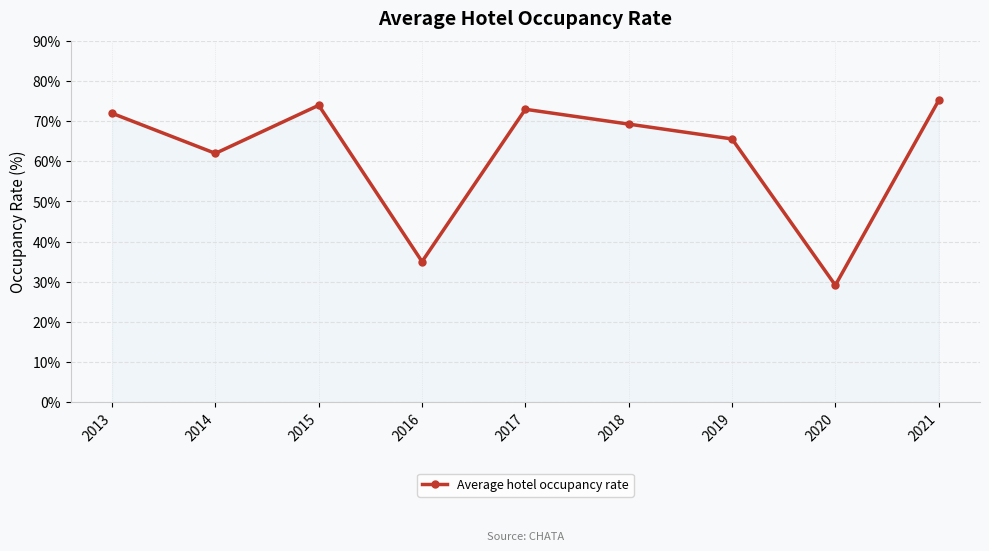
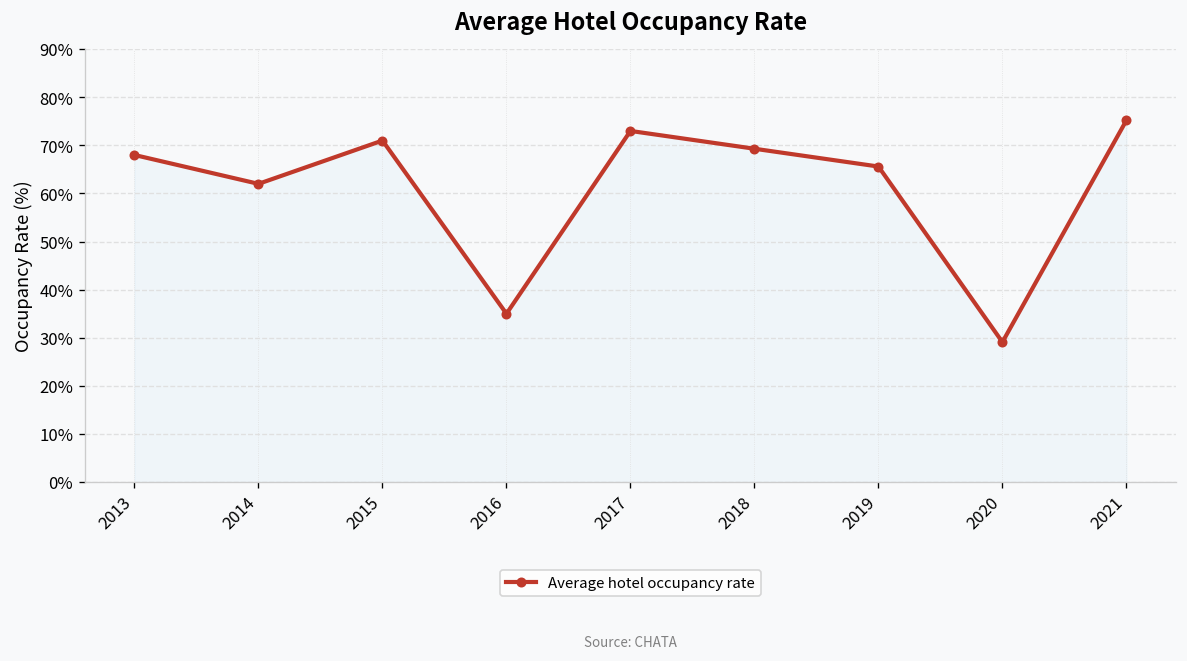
2013: 72% -> 68%
2015: 74% -> 71%
